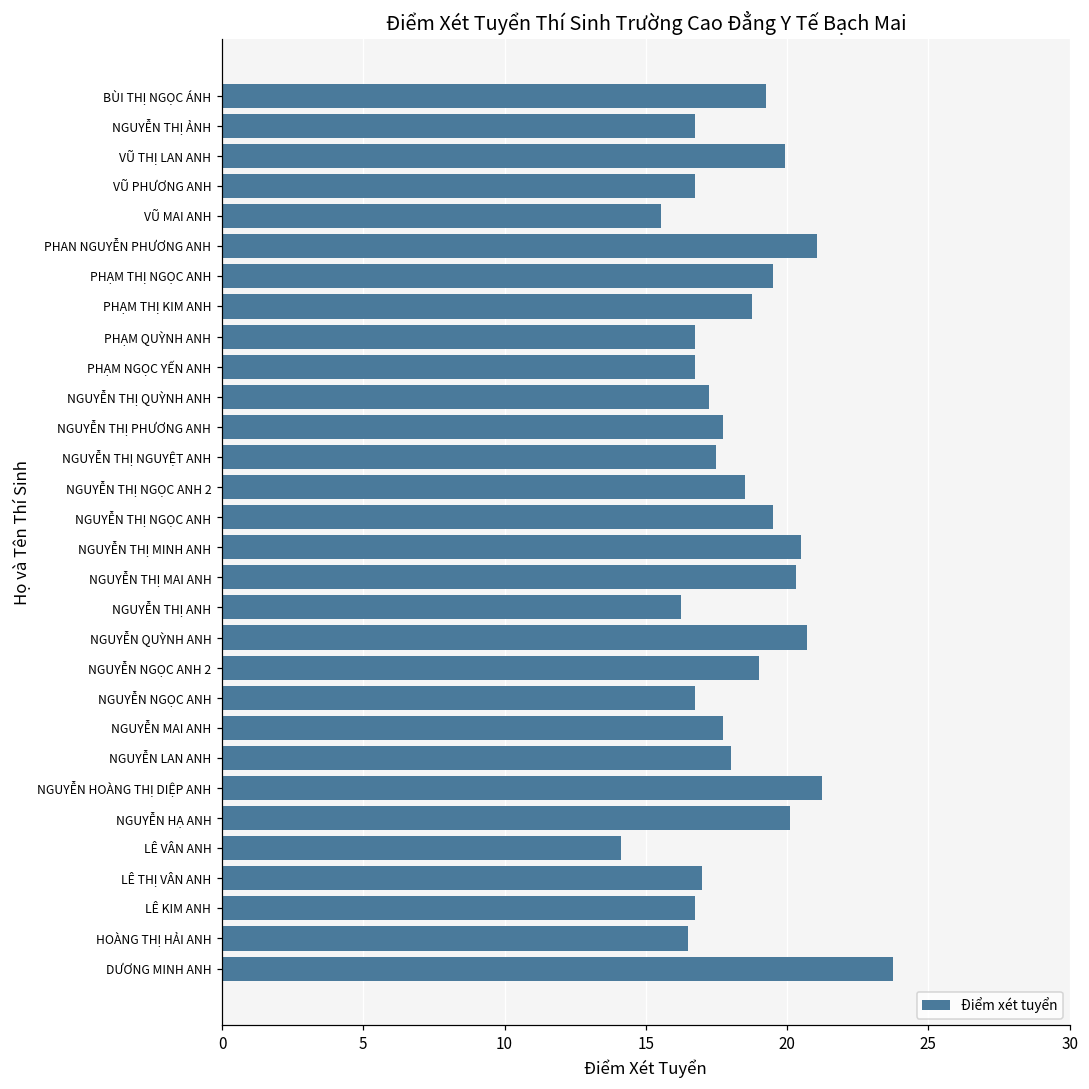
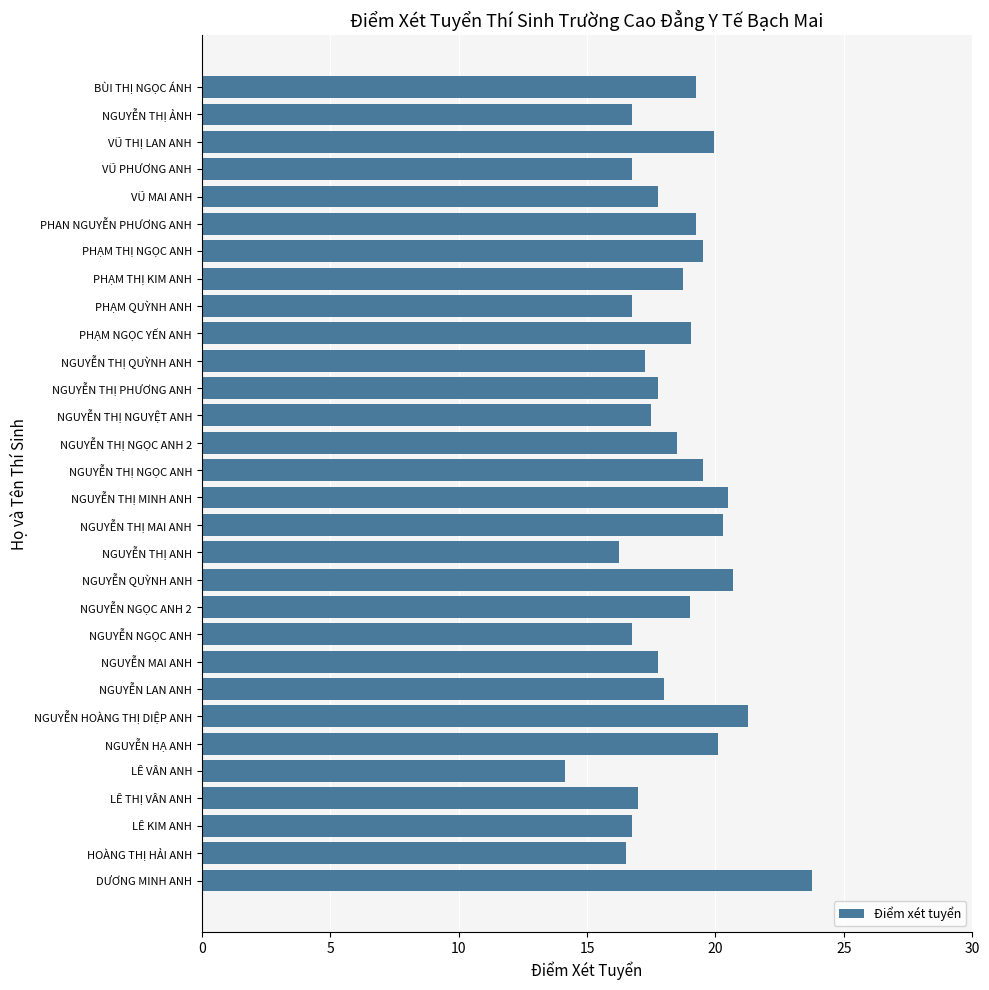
VŨ MAI ANH: 15.5 -> 17.8
PHAN NGUYỄN PHƯƠNG ANH: 21.1 -> 19.3
PHẠM NGỌC YẾN ANH: 16.8 -> 19.1
